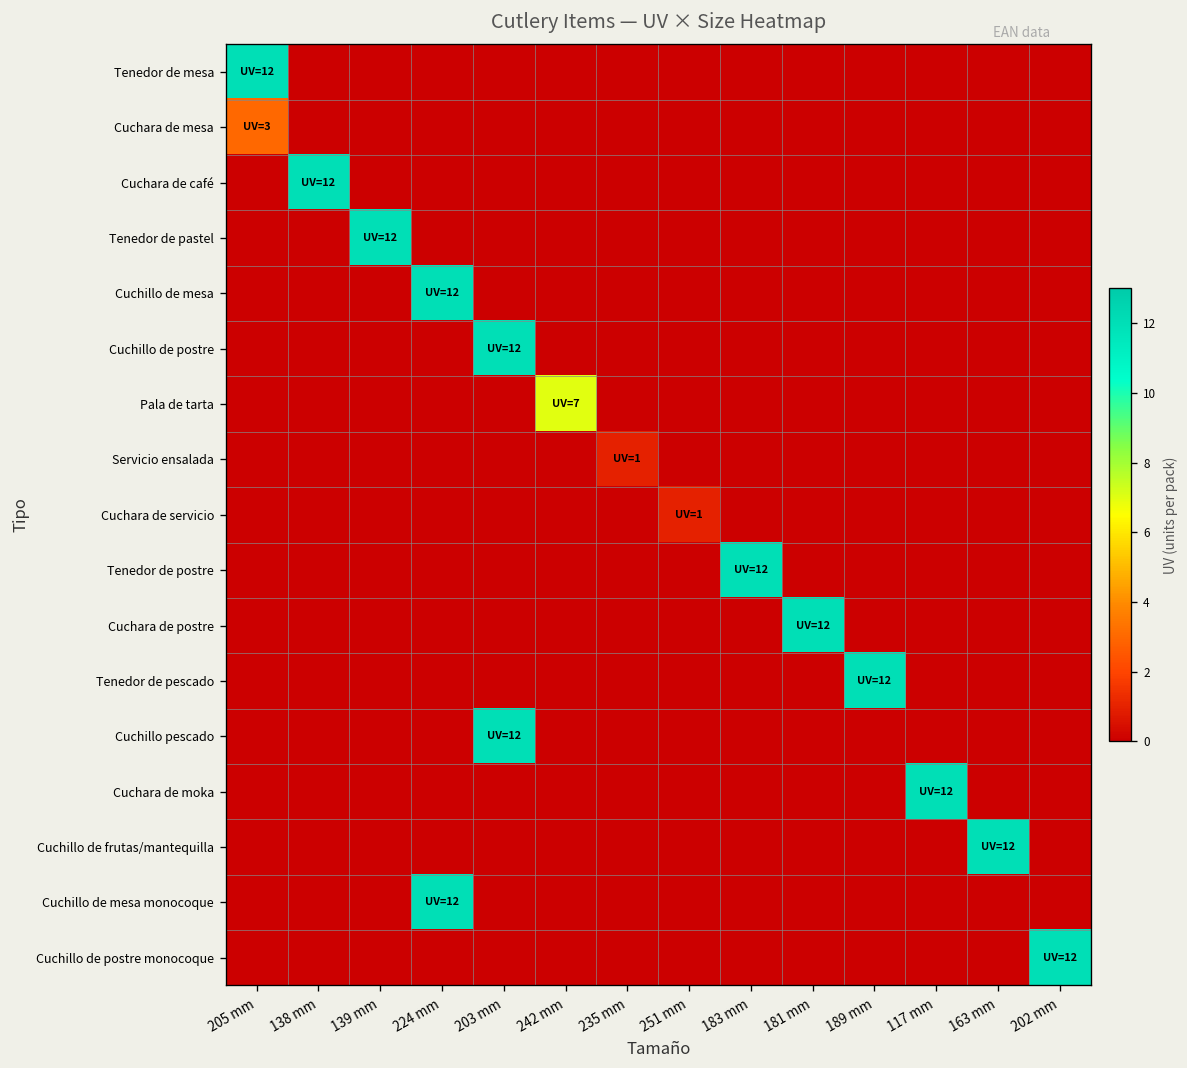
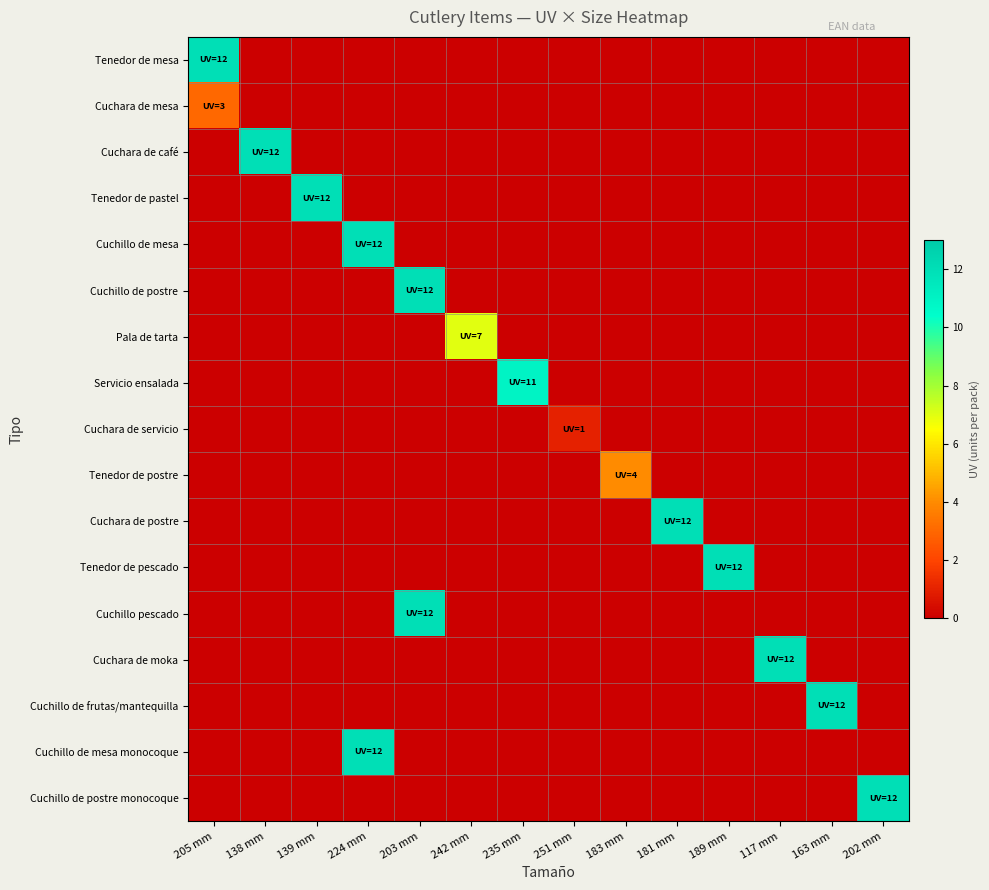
Servicio ensalada, 235 mm: 1 -> 11
Tenedor de postre, 183 mm: 12 -> 4
